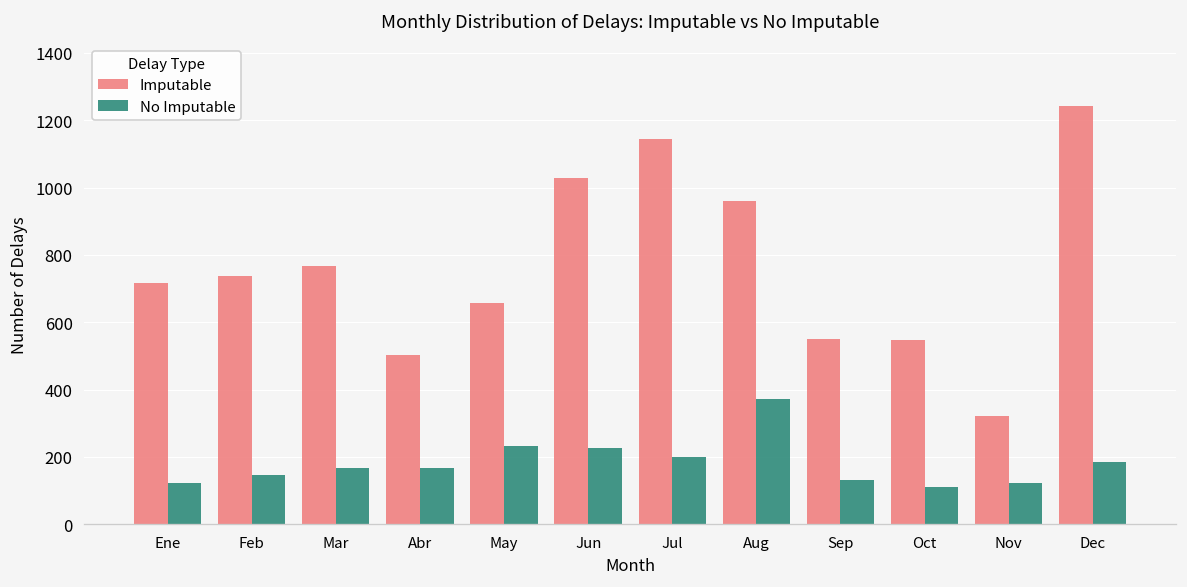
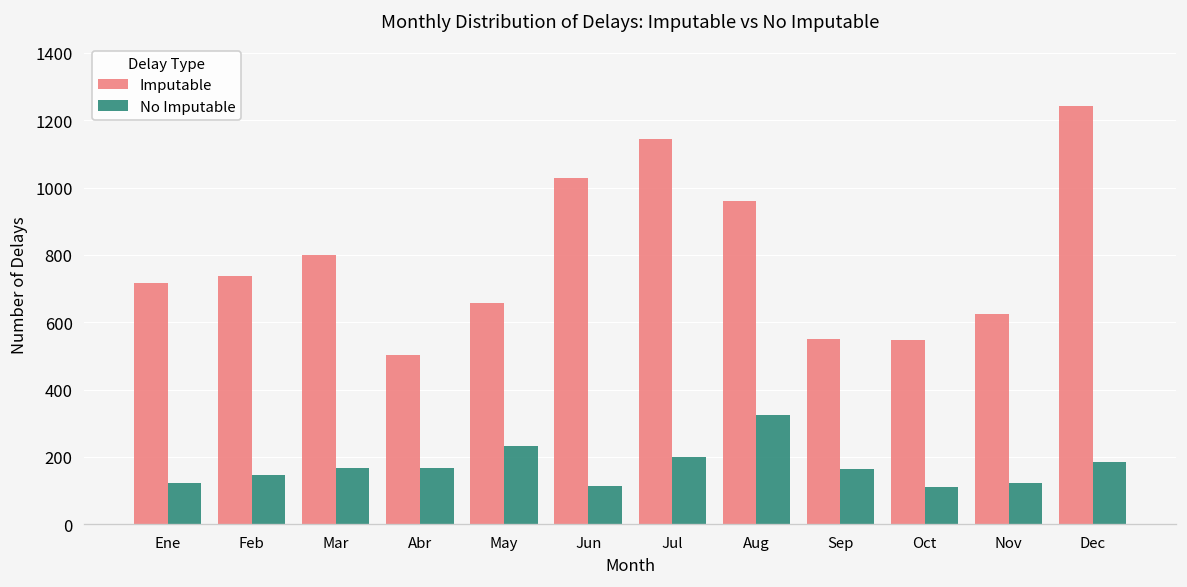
Imputable, Mar: 770 -> 800
No Imputable, Jun: 230 -> 120
No Imputable, Aug: 370 -> 320
No Imputable, Sep: 130 -> 170
Imputable, Nov: 320 -> 630
